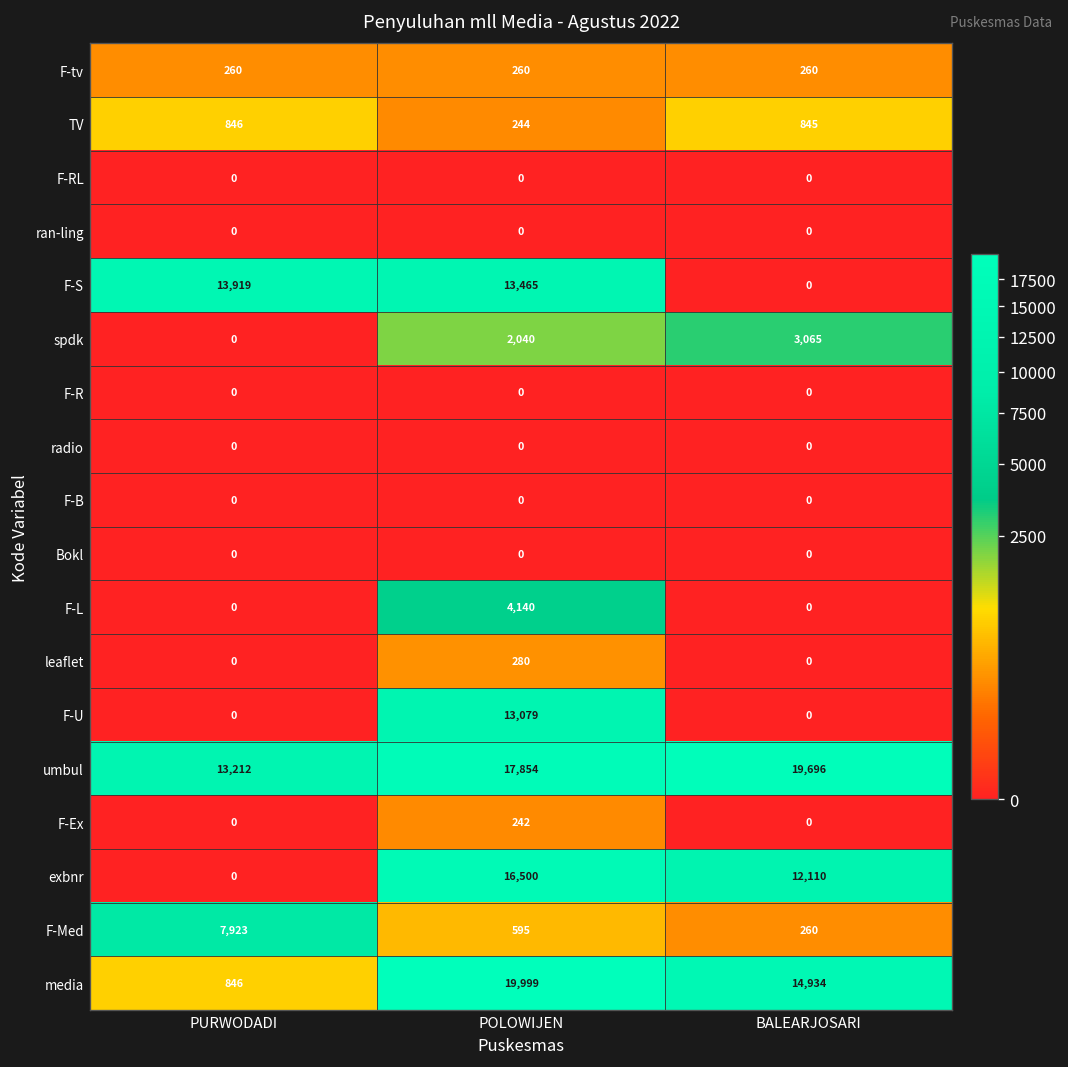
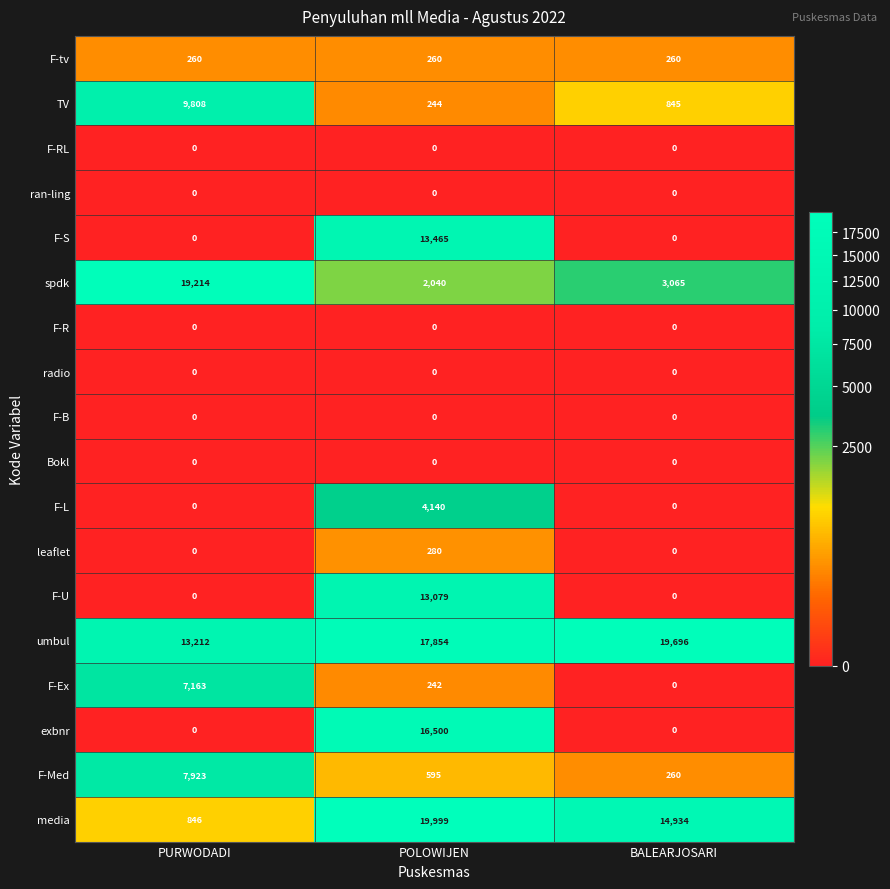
TV, PURWODADI: 846 -> 9,808
F-S, PURWODADI: 13,919 -> 0
spdk, PURWODADI: 0 -> 19,214
F-Ex, PURWODADI: 0 -> 7,163
exbnr, BALEARJOSARI: 12,110 -> 0
